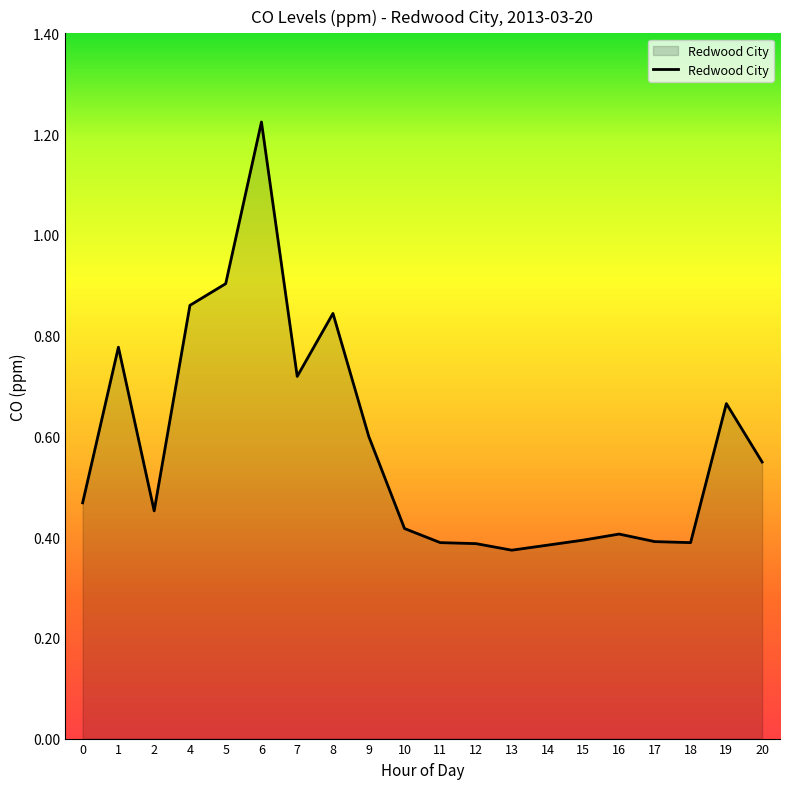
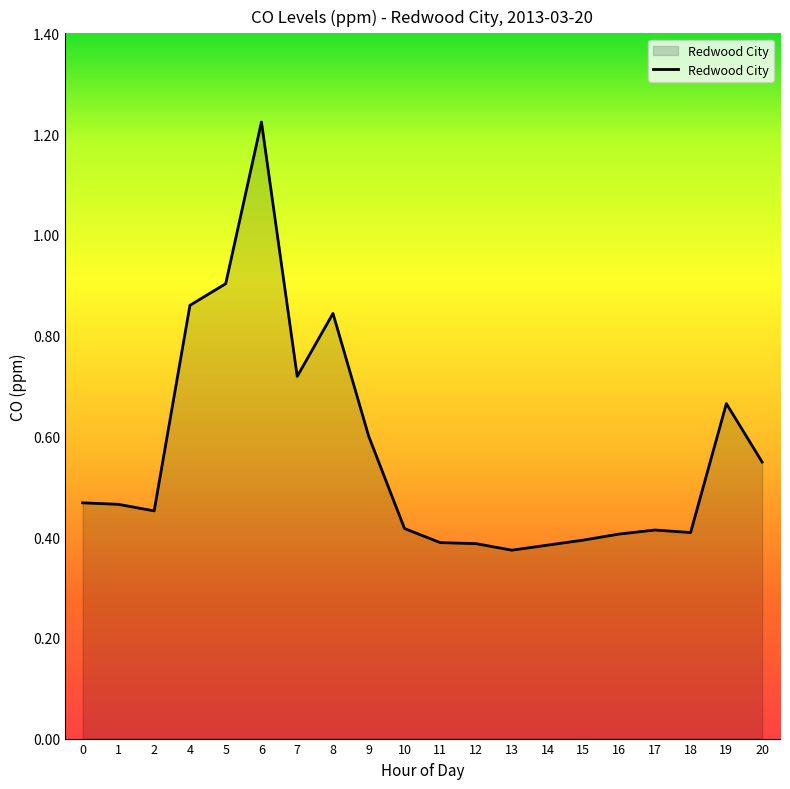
1: 0.78 -> 0.47
17: 0.39 -> 0.41
18: 0.39 -> 0.41
